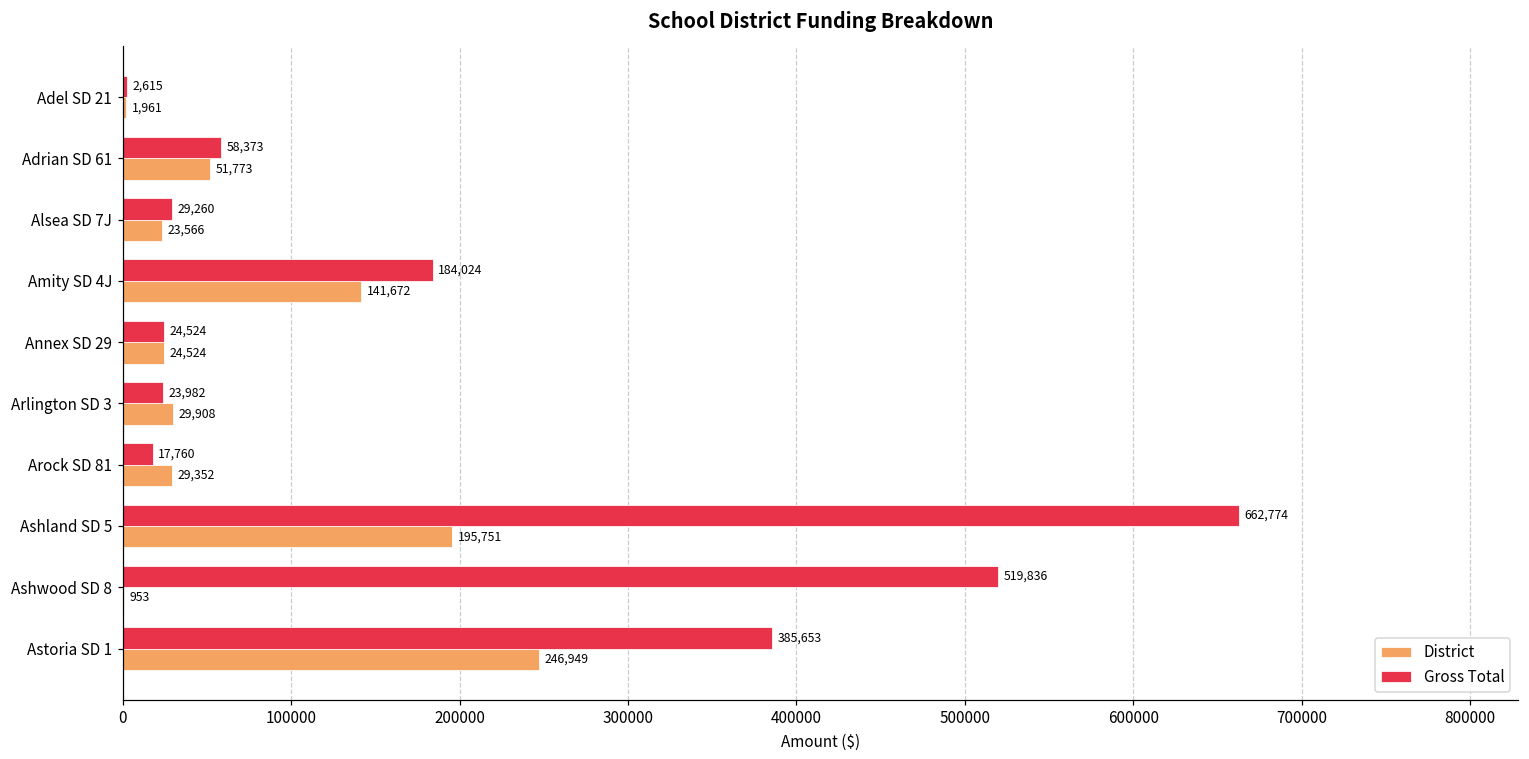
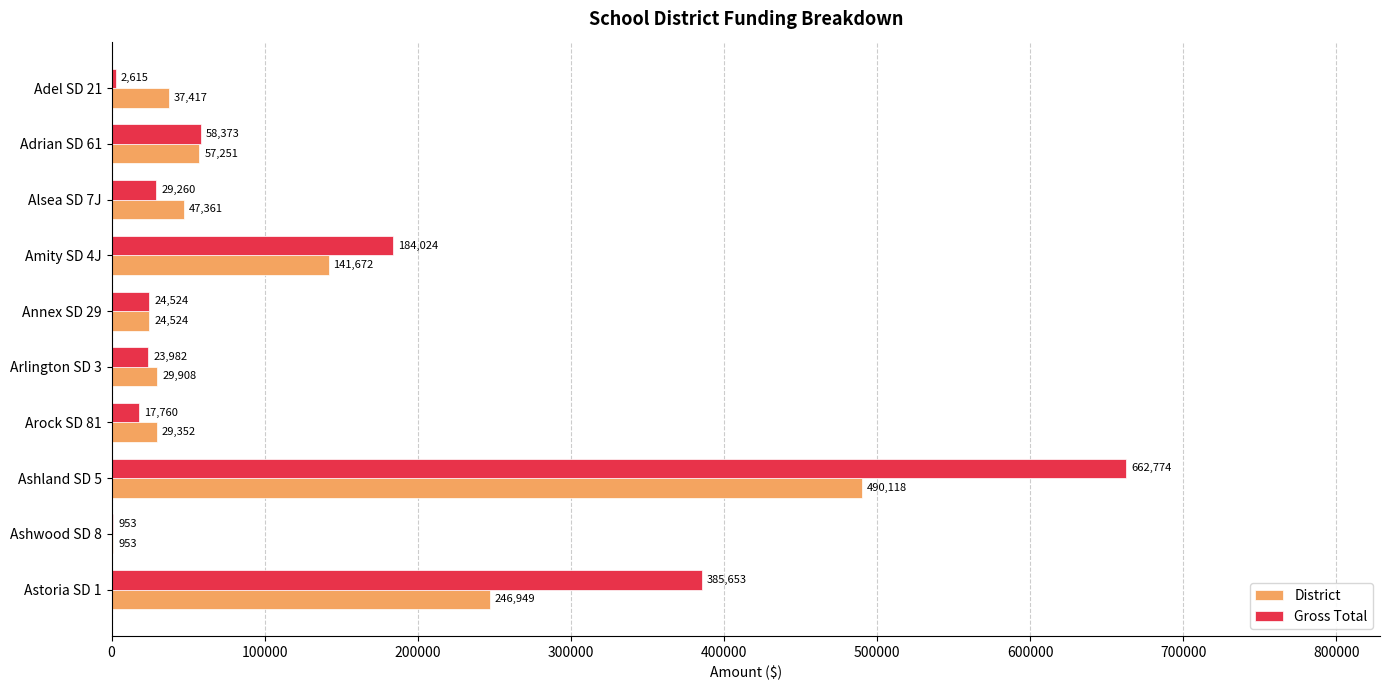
District, Adel SD 21: 1,961 -> 37,417
District, Adrian SD 61: 51,773 -> 57,251
District, Alsea SD 7J: 23,566 -> 47,361
District, Ashland SD 5: 195,751 -> 490,118
Gross Total, Ashwood SD 8: 519,836 -> 953
